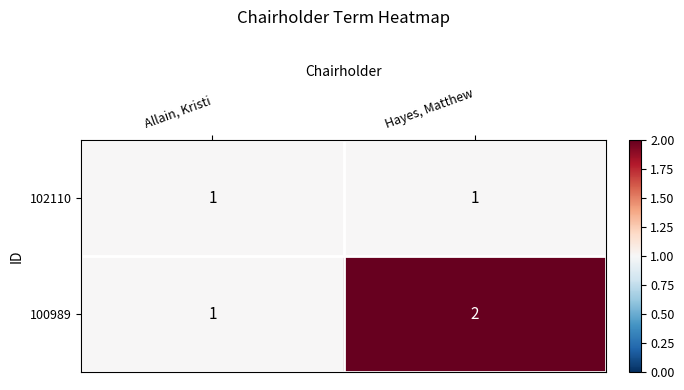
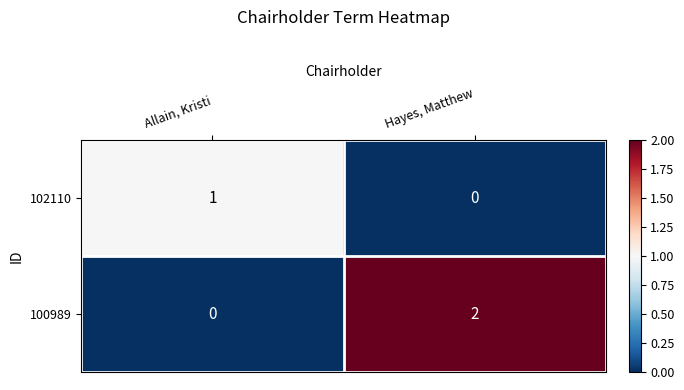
102110, Hayes, Matthew: 1 -> 0
100989, Allain, Kristi: 1 -> 0
